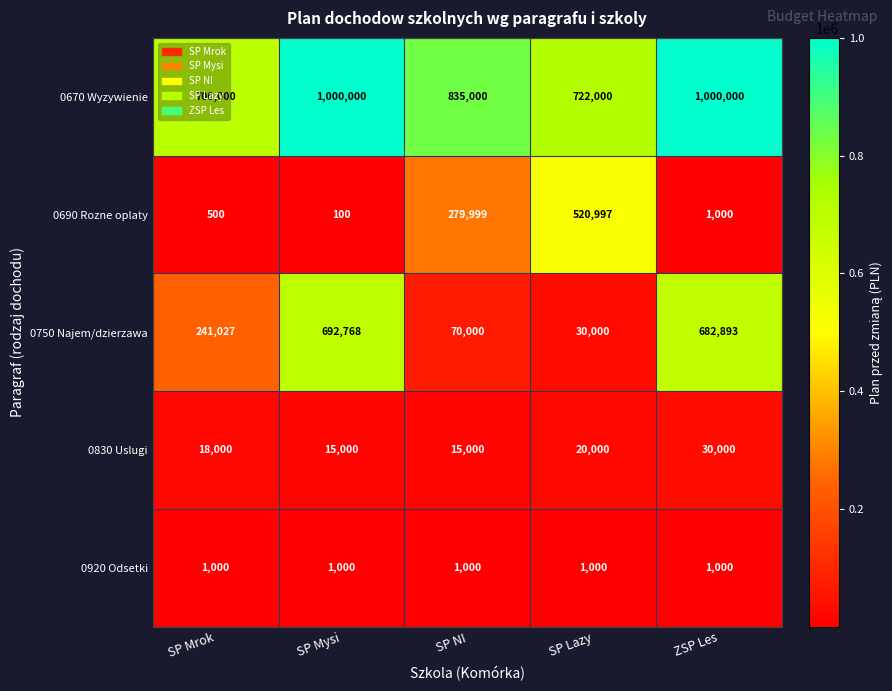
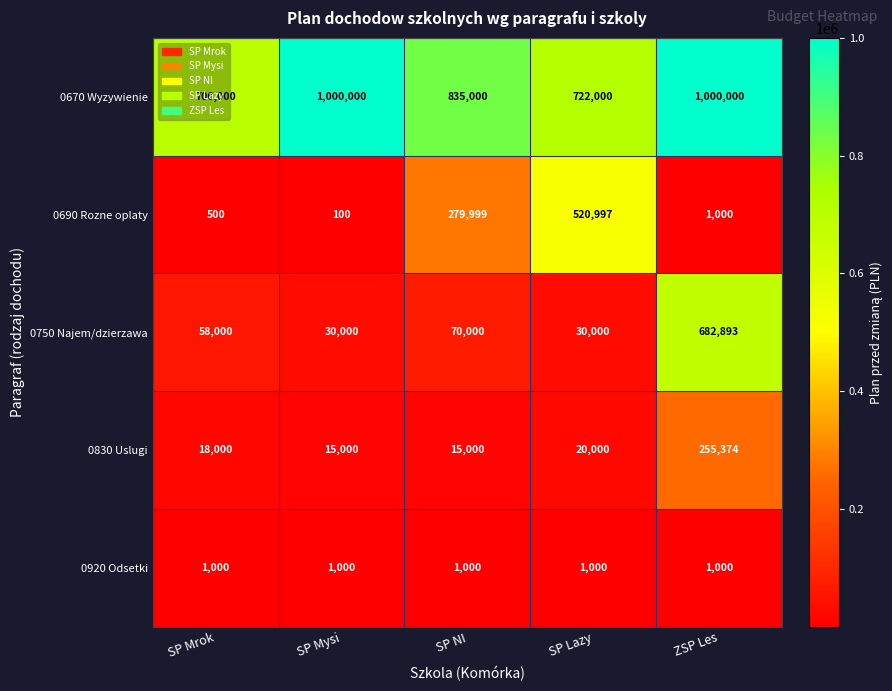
0750 Najem/dzierzawa, SP Mrok: 241,027 -> 58,000
0750 Najem/dzierzawa, SP Mysi: 692,768 -> 30,000
0830 Uslugi, ZSP Les: 30,000 -> 255,374
